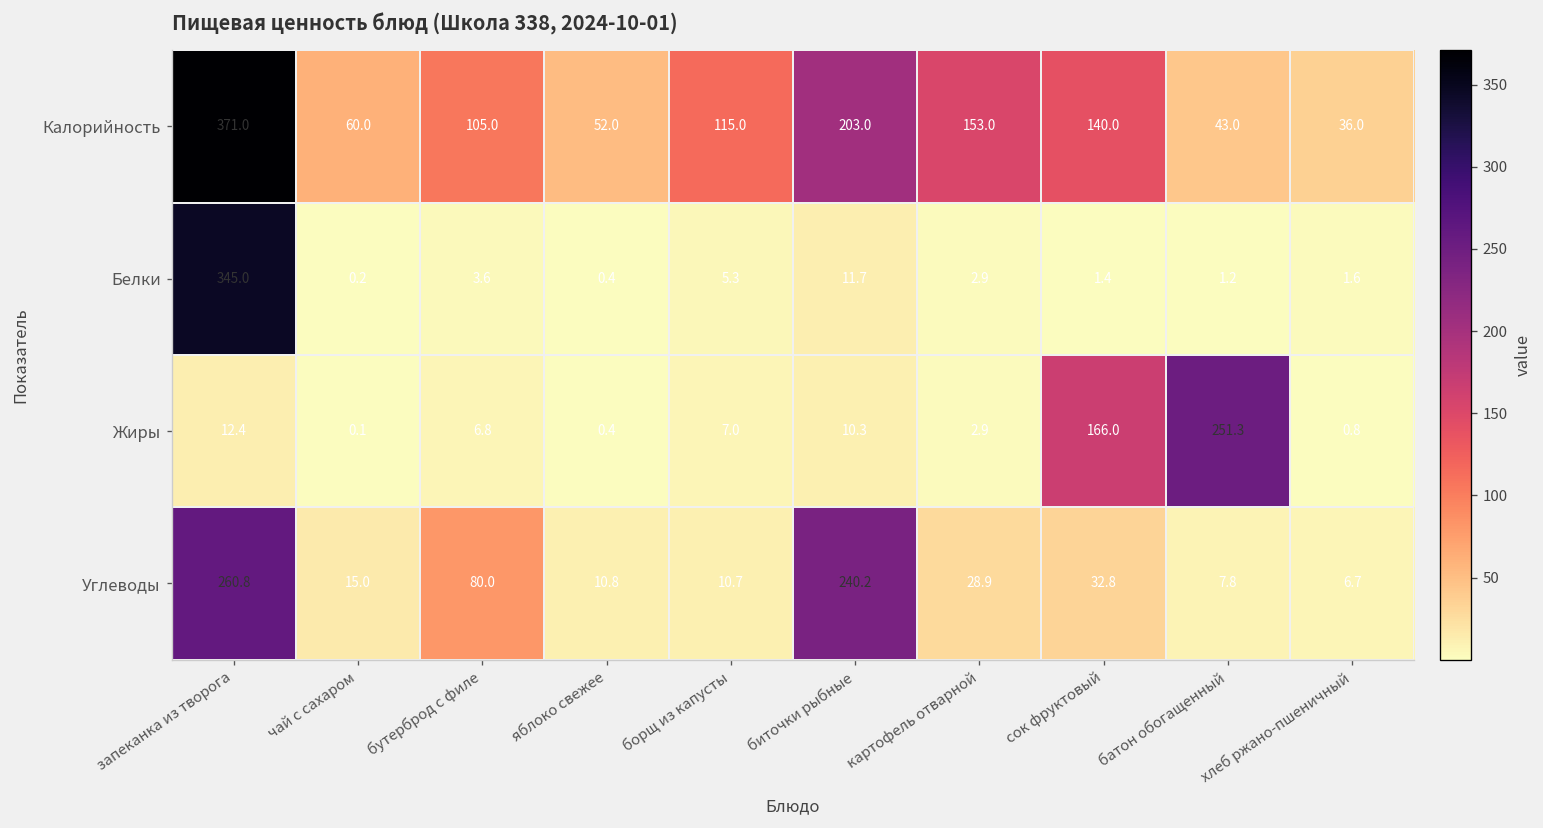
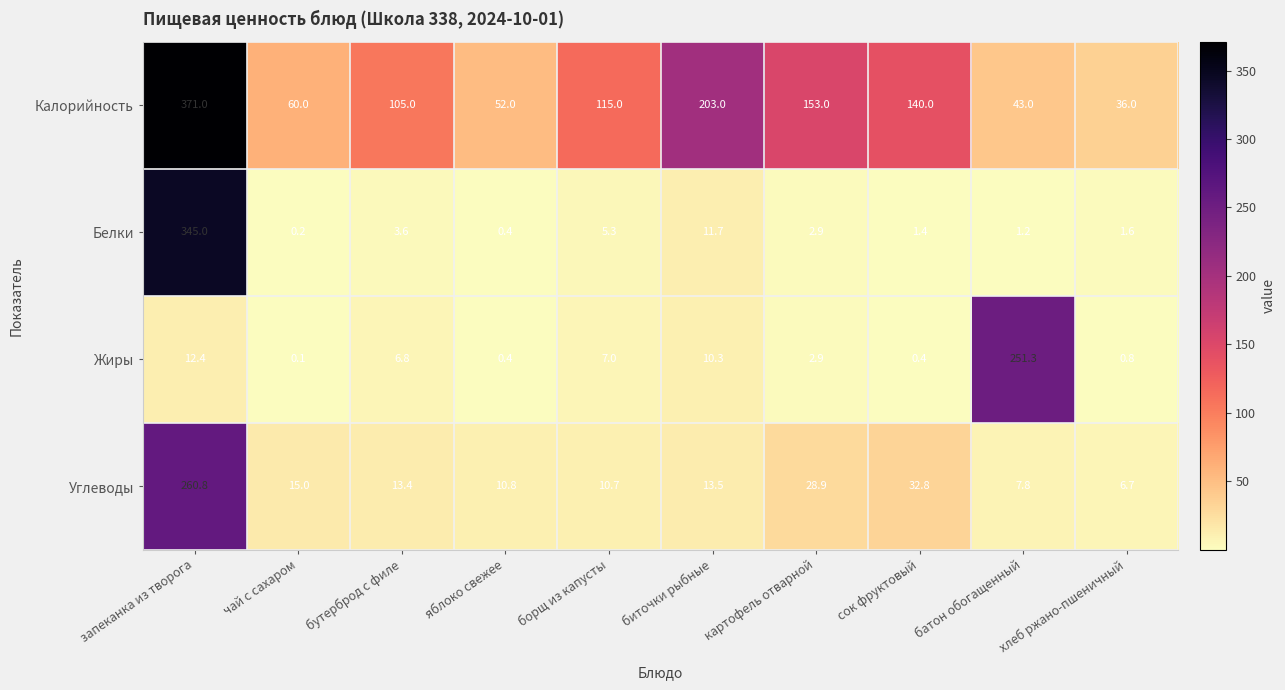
Жиры, сок фруктовый: 166.0 -> 0.4
Углеводы, бутерброд с филе: 80.0 -> 13.4
Углеводы, биточки рыбные: 240.2 -> 13.5
